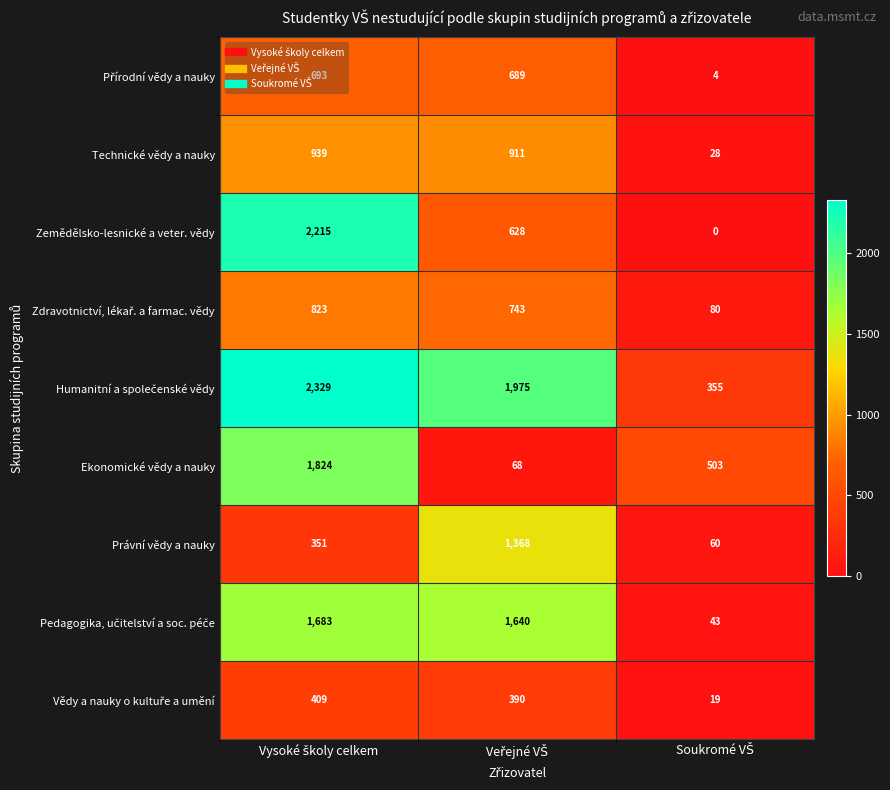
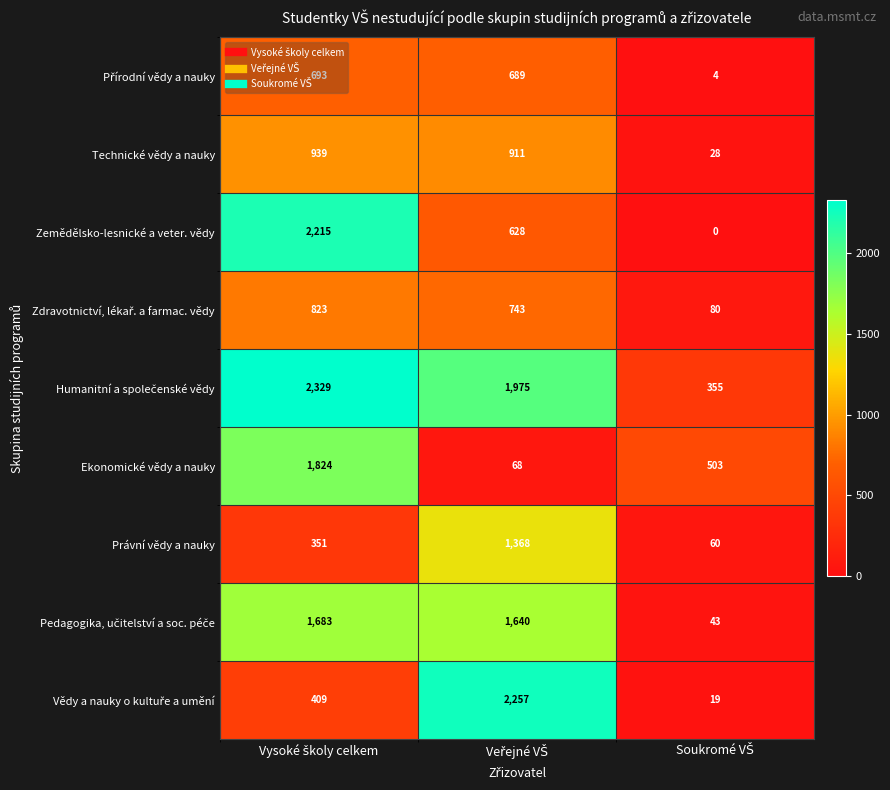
Vědy a nauky o kultuře a umění, Veřejné VŠ: 390 -> 2,257
